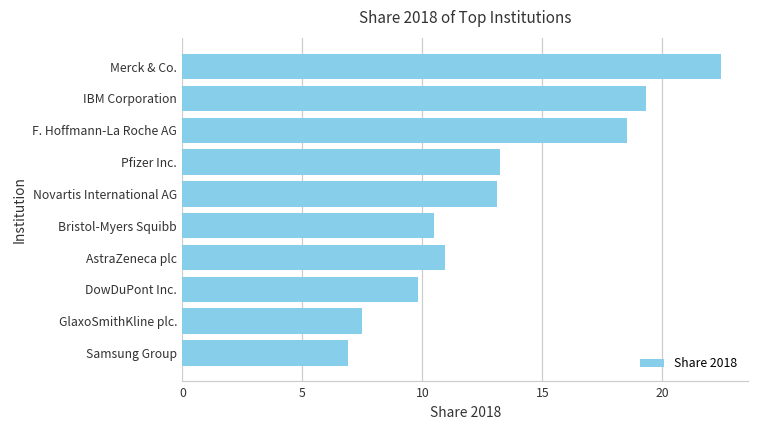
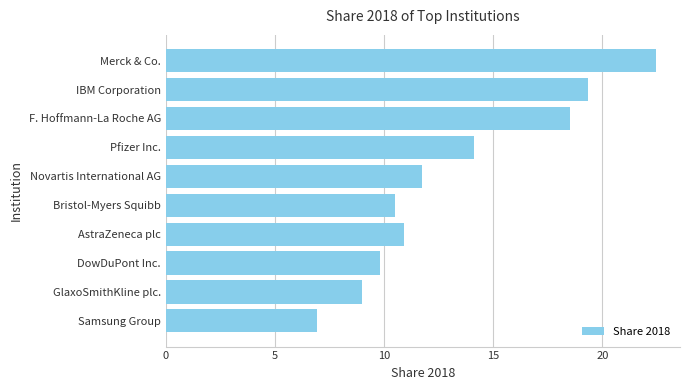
Pfizer Inc.: 13.2 -> 14.1
Novartis International AG: 13.1 -> 11.7
GlaxoSmithKline plc.: 7.5 -> 9.0
